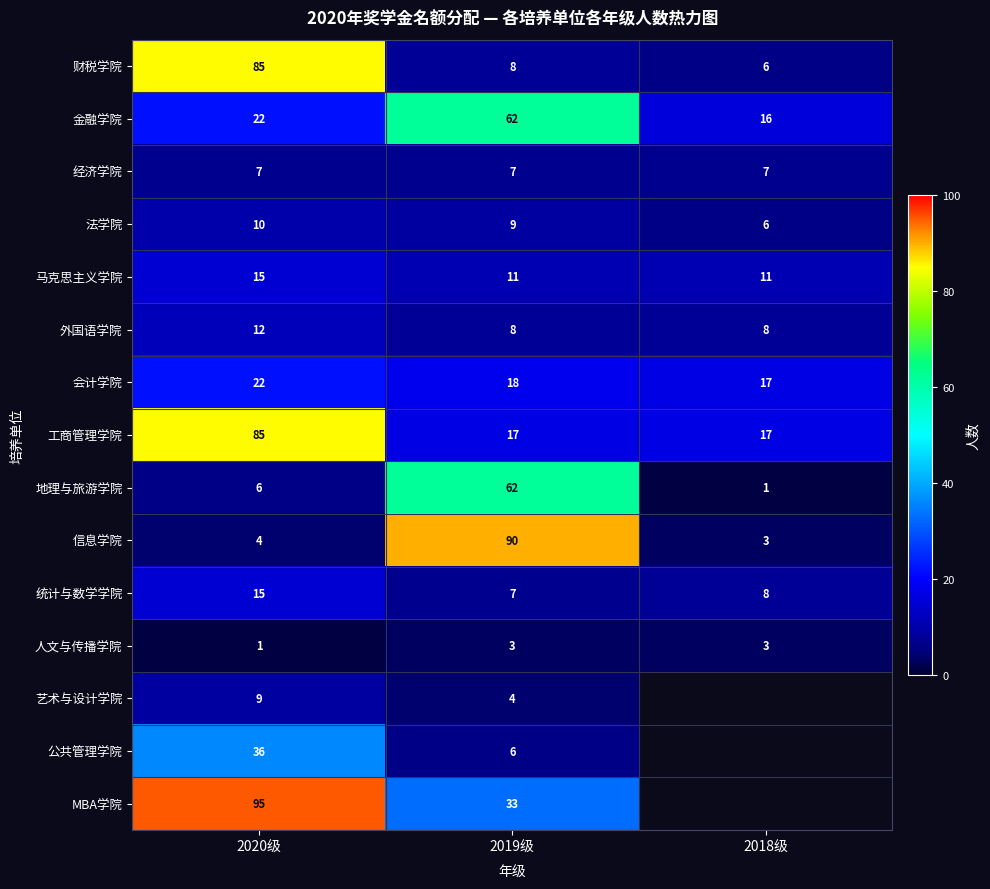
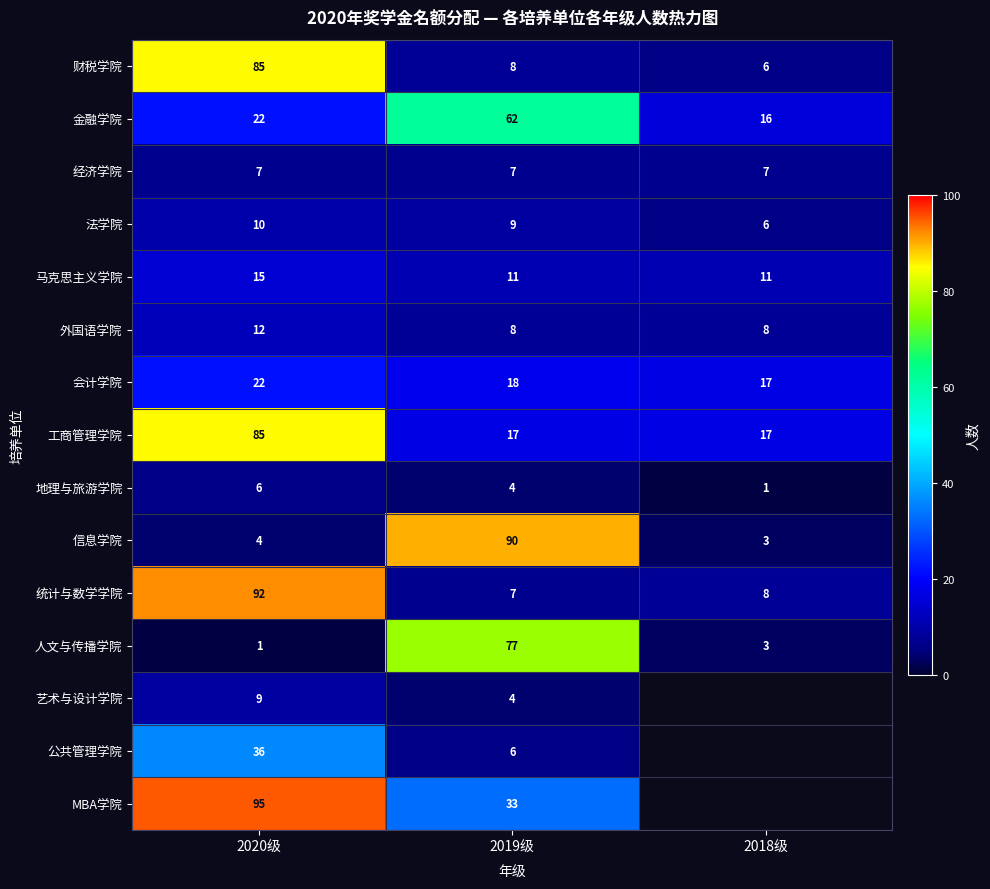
地理与旅游学院, 2019级: 62 -> 4
统计与数学学院, 2020级: 15 -> 92
人文与传播学院, 2019级: 3 -> 77
